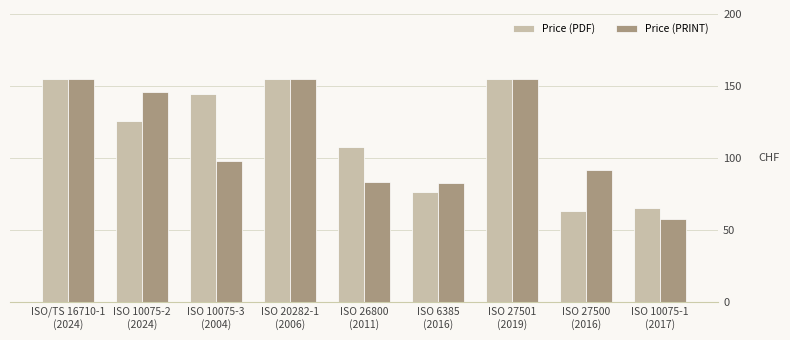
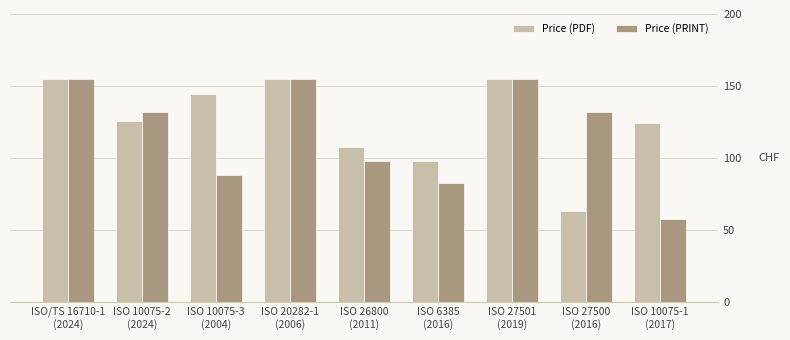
Price (PRINT), ISO 10075-2 (2024): 146 -> 132
Price (PRINT), ISO 10075-3 (2004): 98 -> 88
Price (PRINT), ISO 26800 (2011): 84 -> 98
Price (PDF), ISO 6385 (2016): 76 -> 98
Price (PRINT), ISO 27500 (2016): 92 -> 132
Price (PDF), ISO 10075-1 (2017): 65 -> 124
